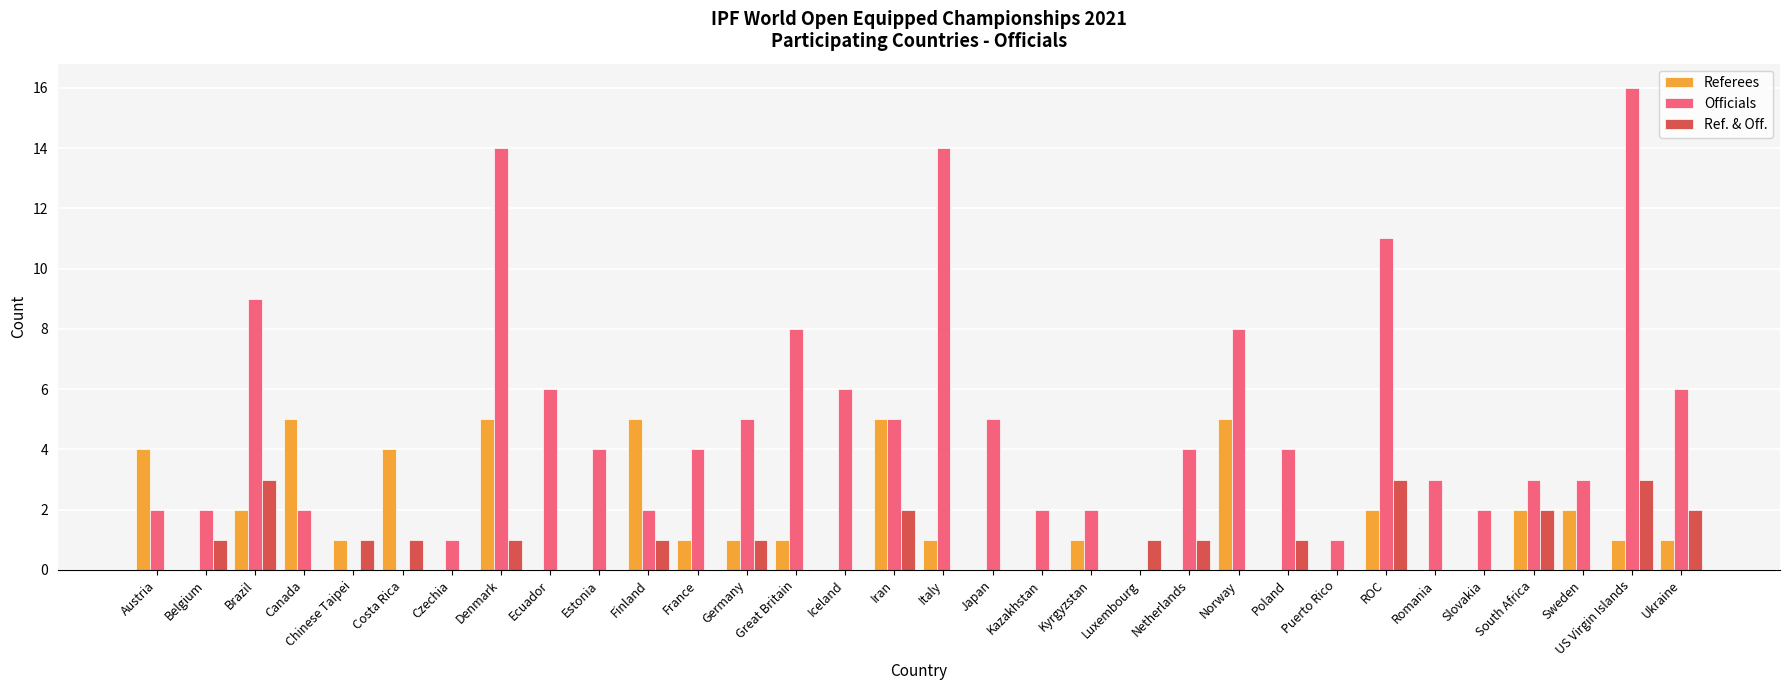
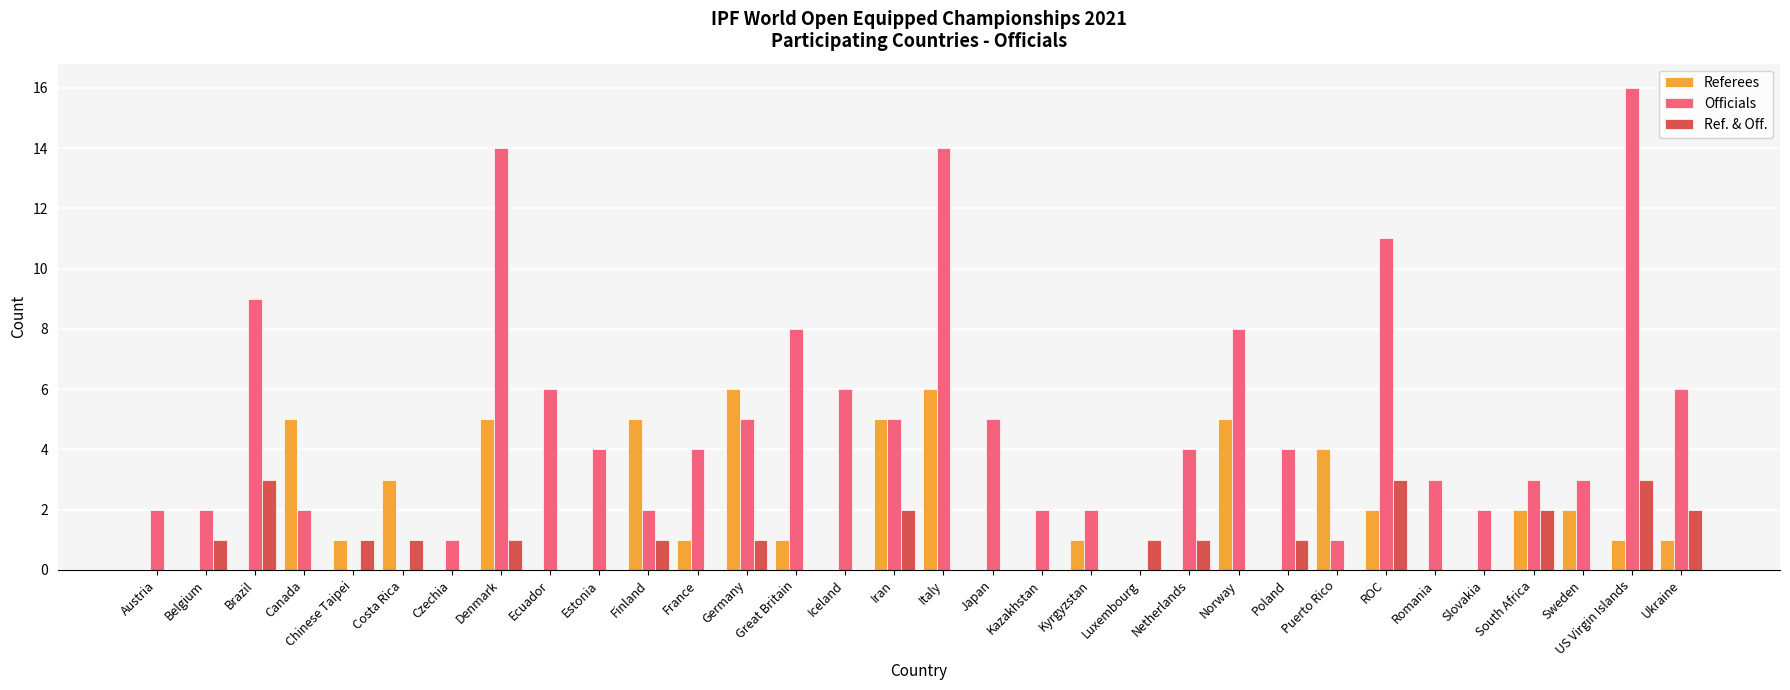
Referees, Austria: 4 -> 0
Referees, Brazil: 2 -> 0
Referees, Costa Rica: 4 -> 3
Referees, Germany: 1 -> 6
Referees, Italy: 1 -> 6
Referees, Puerto Rico: 0 -> 4
